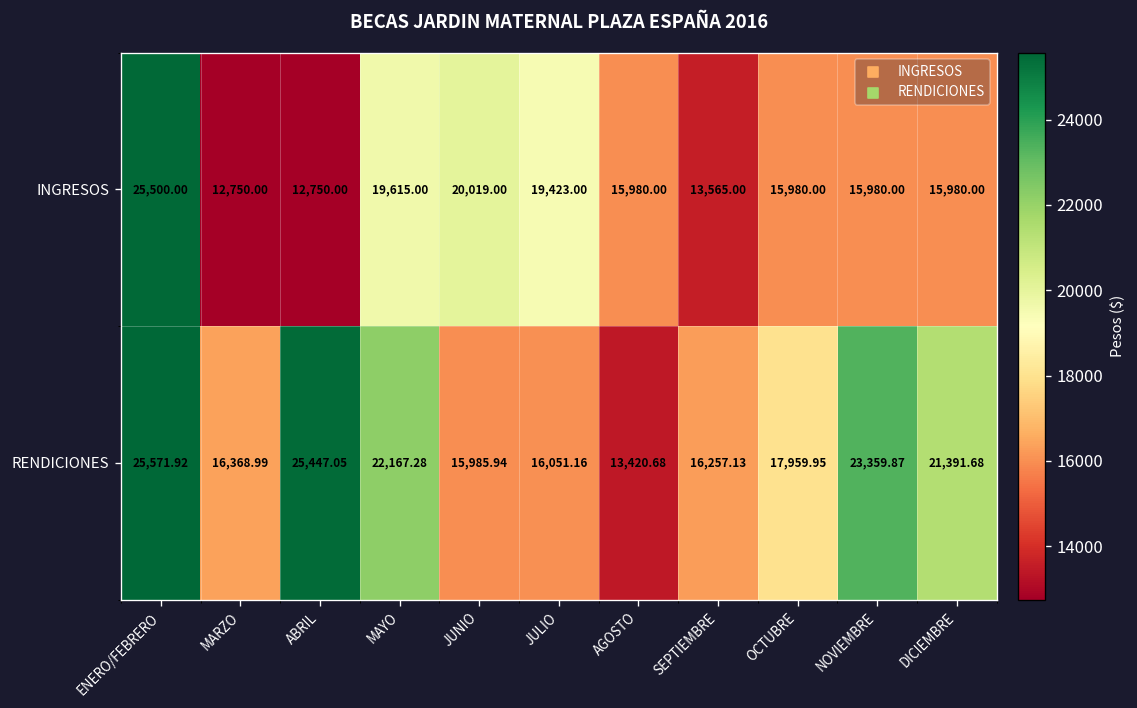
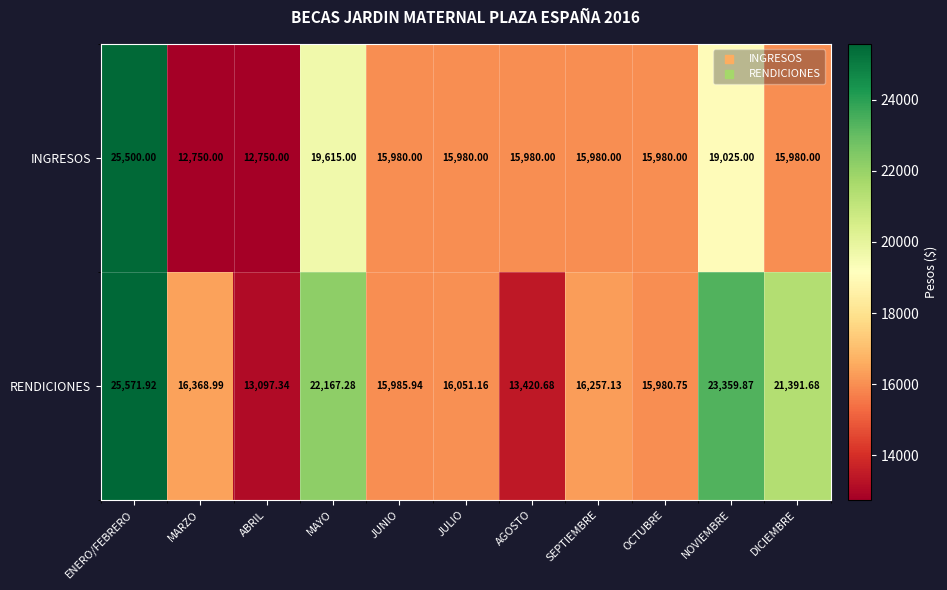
INGRESOS, JUNIO: 20,019.00 -> 15,980.00
INGRESOS, JULIO: 19,423.00 -> 15,980.00
INGRESOS, SEPTIEMBRE: 13,565.00 -> 15,980.00
INGRESOS, NOVIEMBRE: 15,980.00 -> 19,025.00
RENDICIONES, ABRIL: 25,447.05 -> 13,097.34
RENDICIONES, OCTUBRE: 17,959.95 -> 15,980.75
